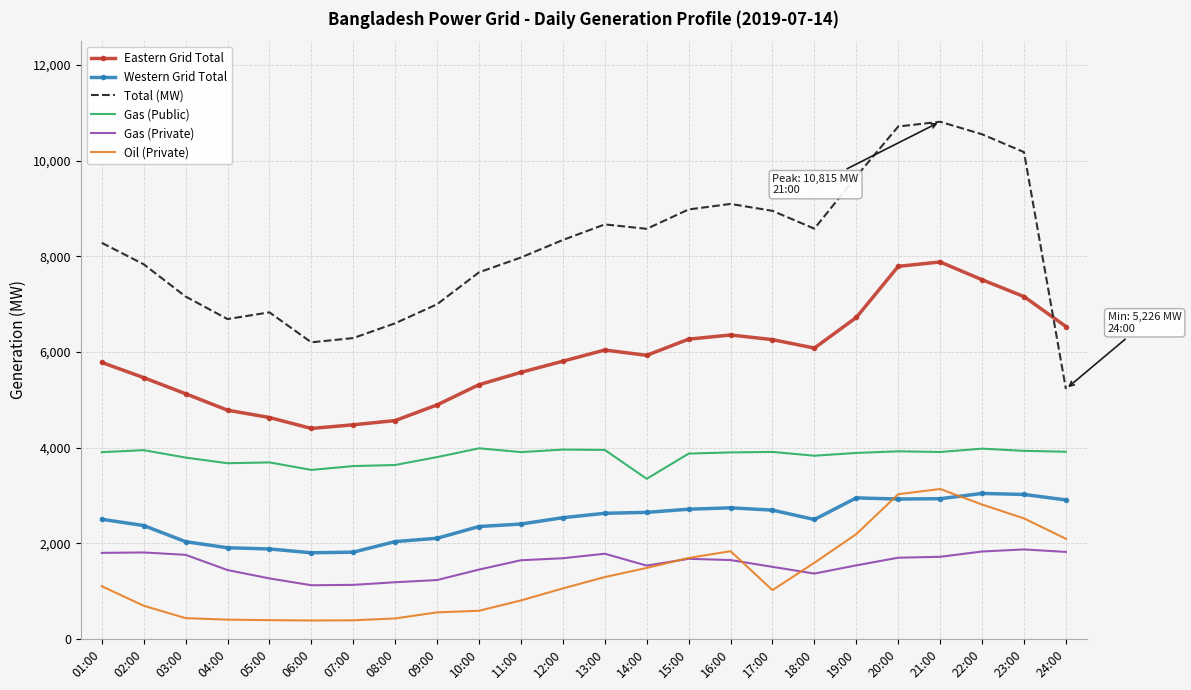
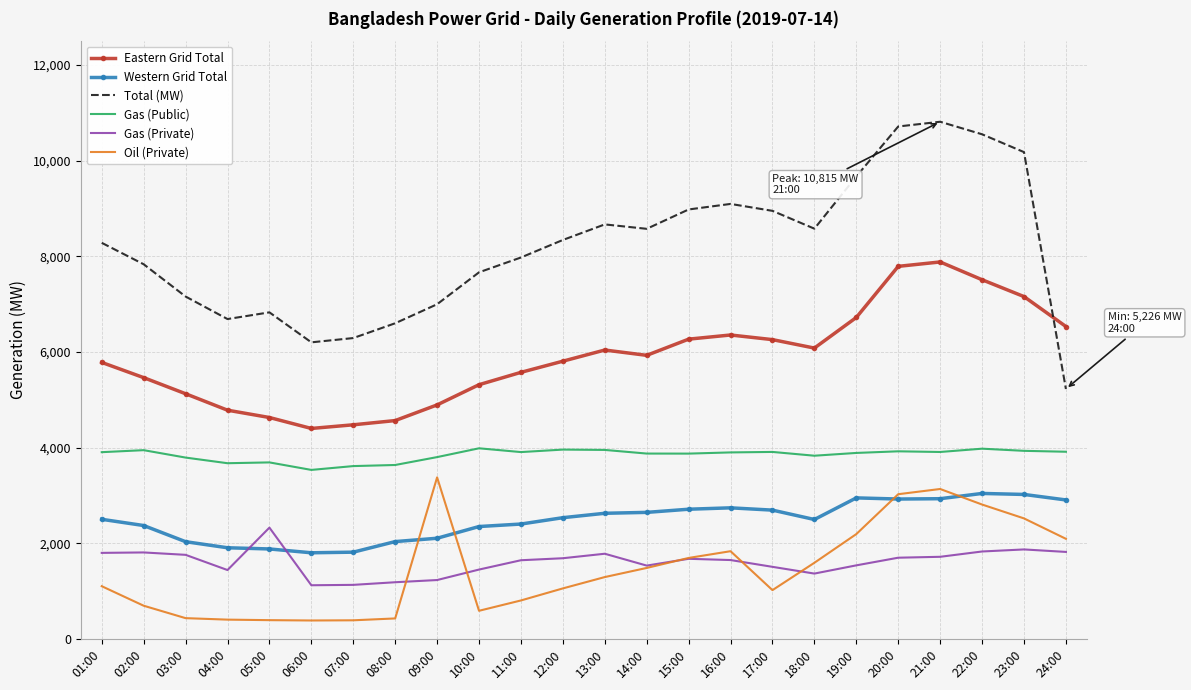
Gas (Private), 05:00: 1,300 -> 2,300
Oil (Private), 09:00: 600 -> 3,400
Gas (Public), 14:00: 3,300 -> 3,900
